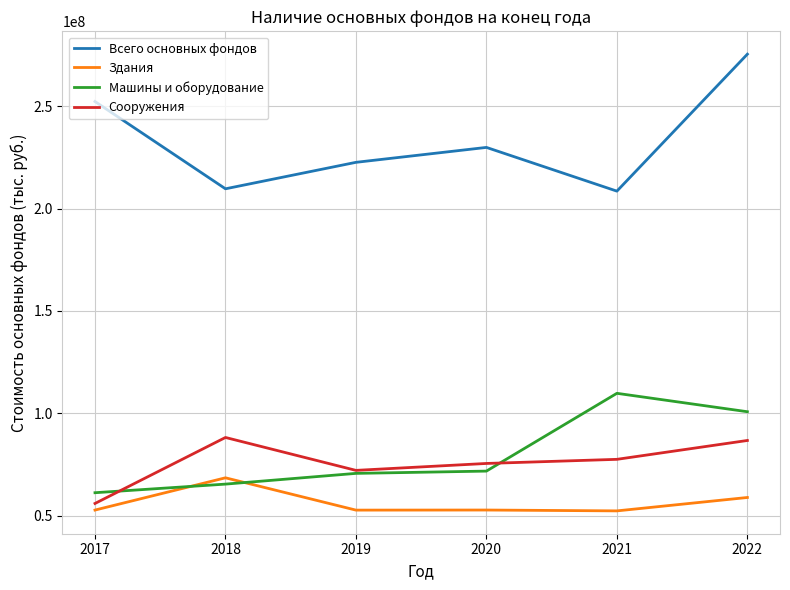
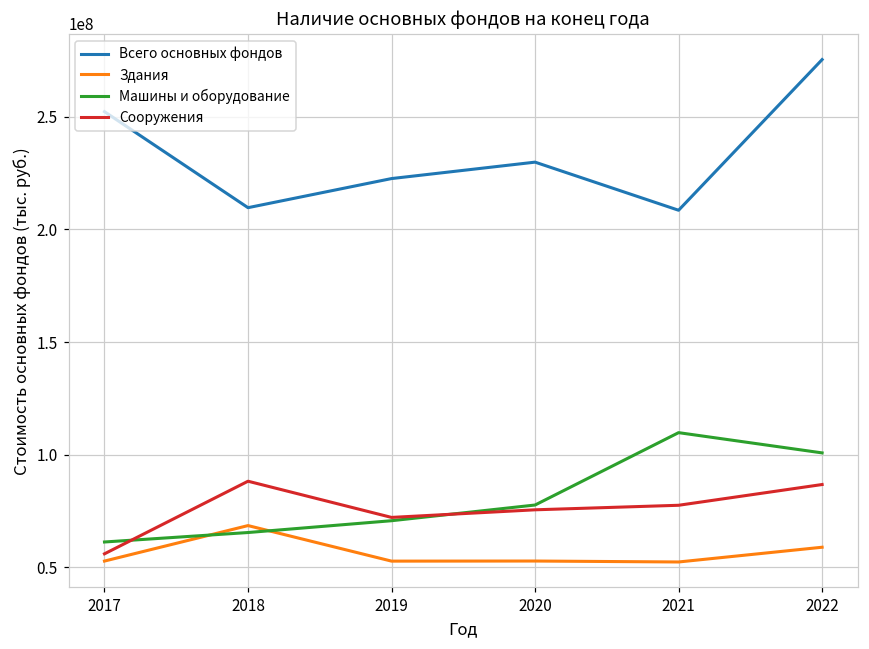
Машины и оборудование, 2020: 72000000 -> 78000000
